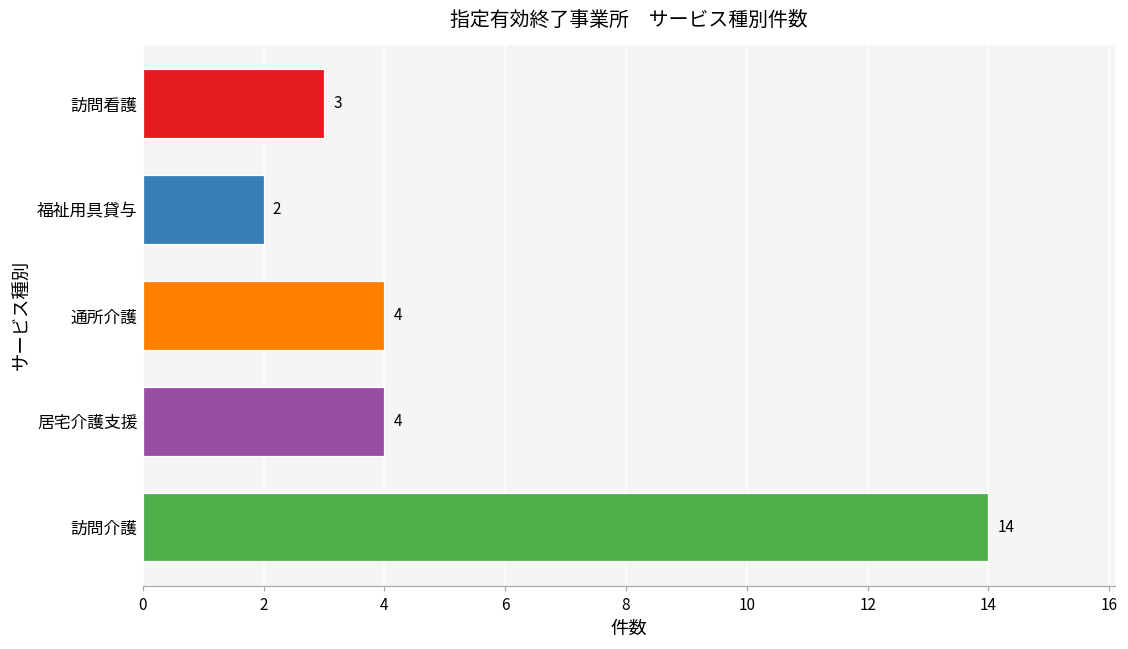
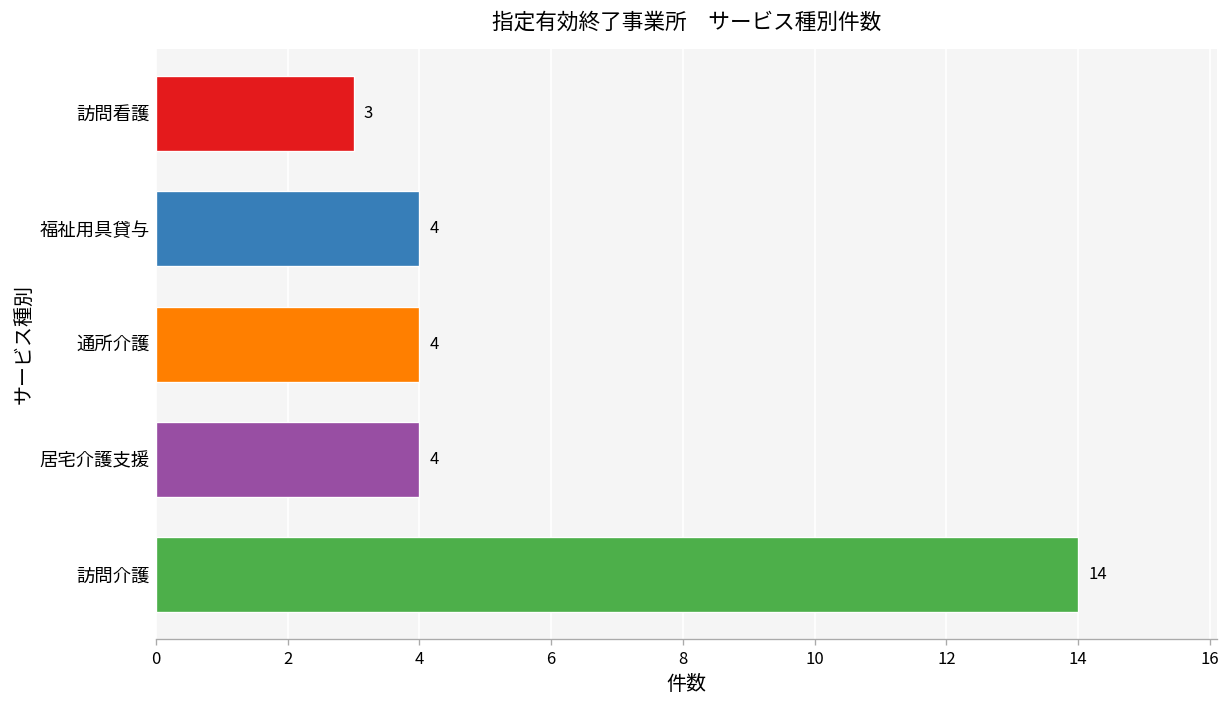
福祉用具貸与: 2 -> 4
